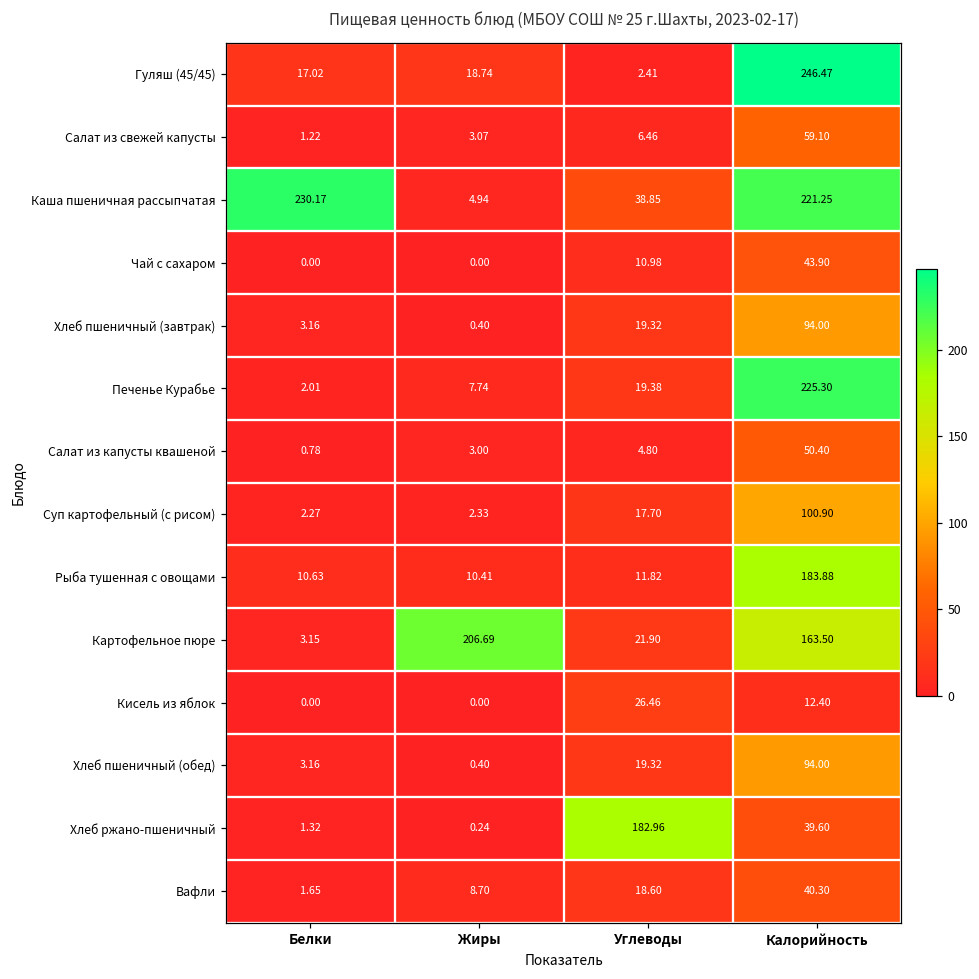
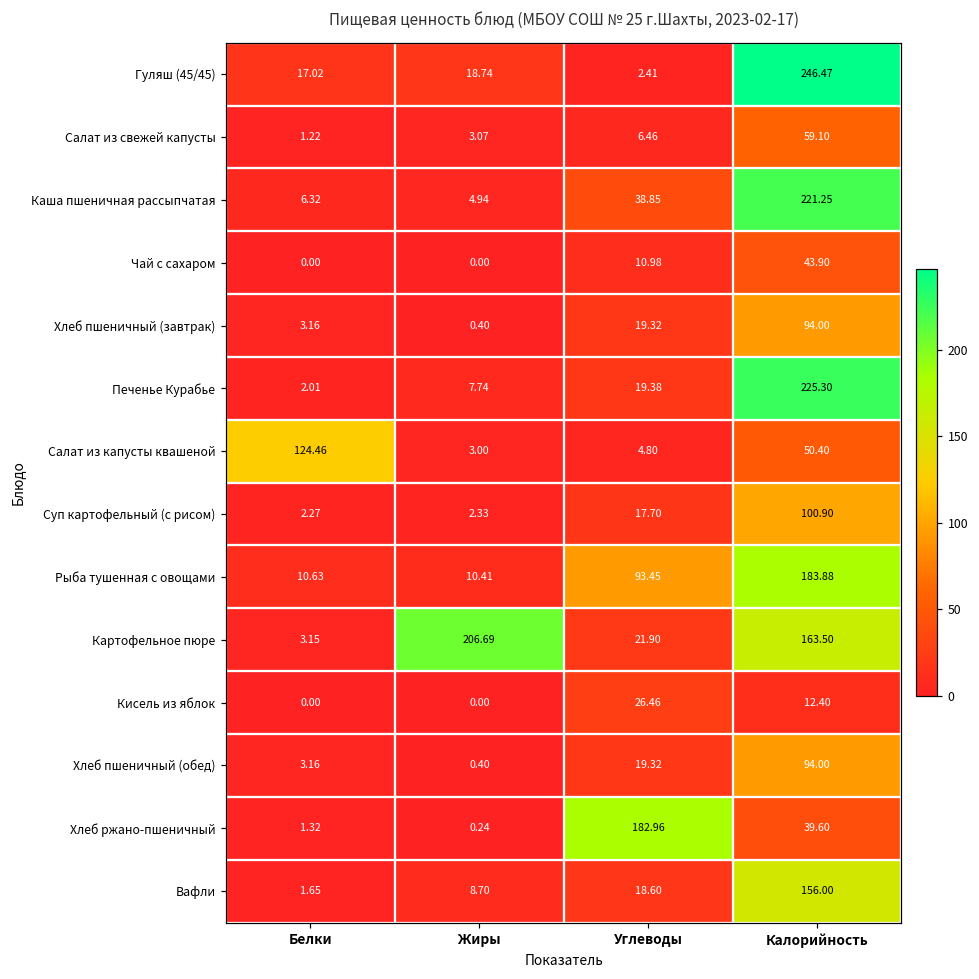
Каша пшеничная рассыпчатая, Белки: 230.17 -> 6.32
Салат из капусты квашеной, Белки: 0.78 -> 124.46
Рыба тушенная с овощами, Углеводы: 11.82 -> 93.45
Вафли, Калорийность: 40.30 -> 156.00
